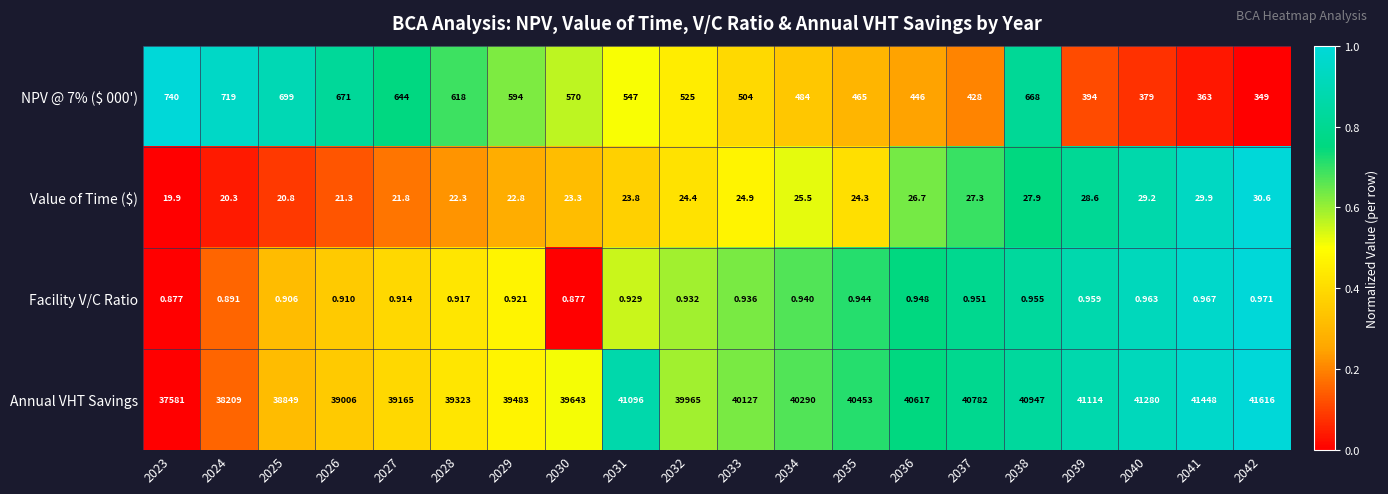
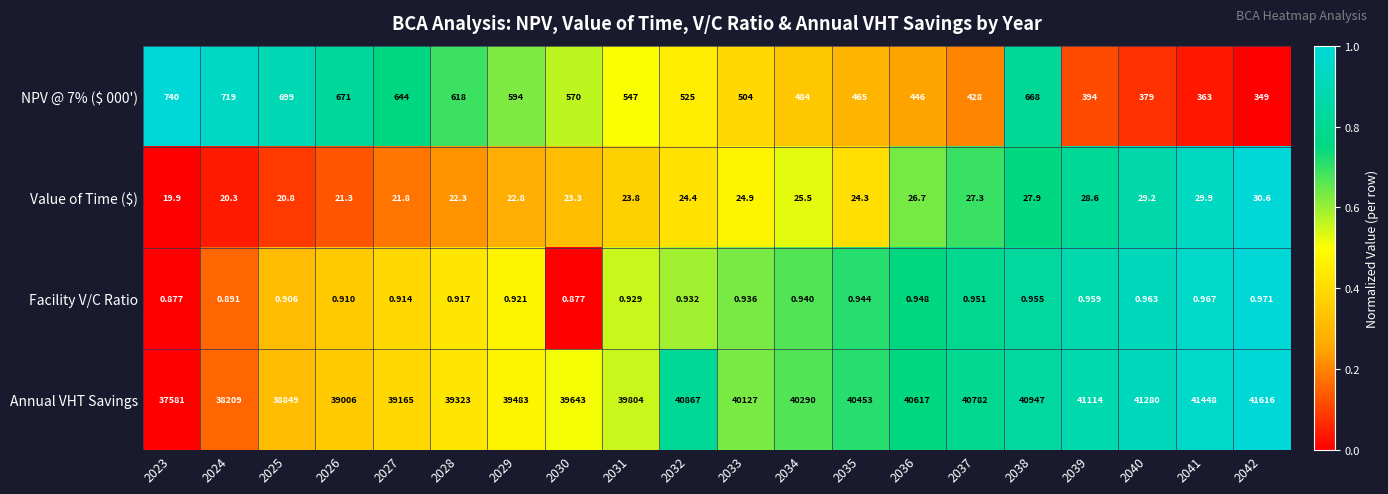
Annual VHT Savings, 2031: 41096 -> 39804
Annual VHT Savings, 2032: 39965 -> 40867
